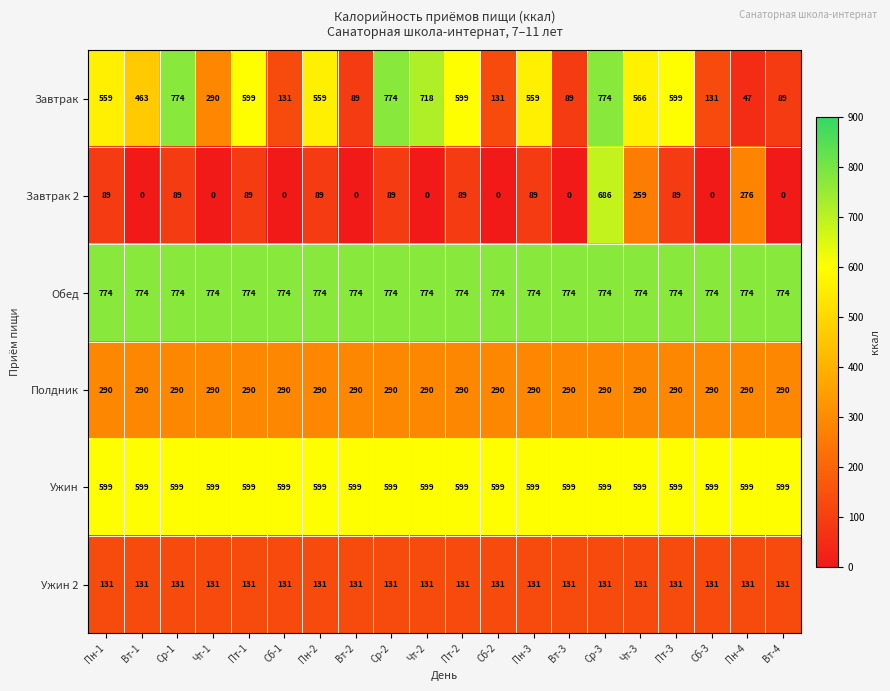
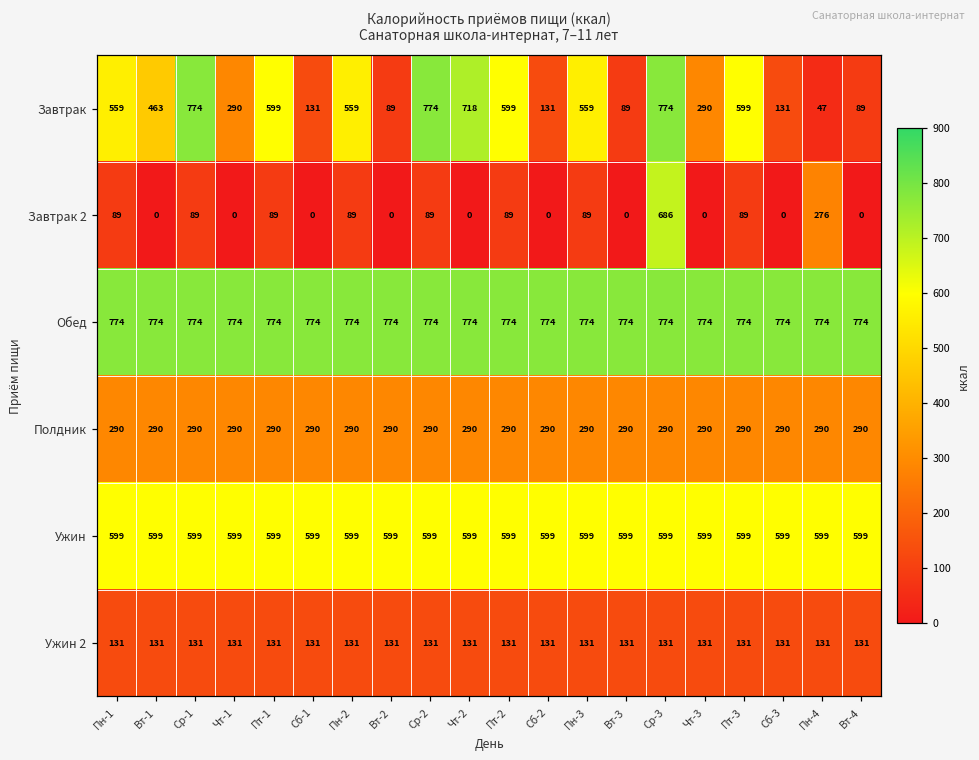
Завтрак, Чт-3: 566 -> 290
Завтрак 2, Чт-3: 259 -> 0
